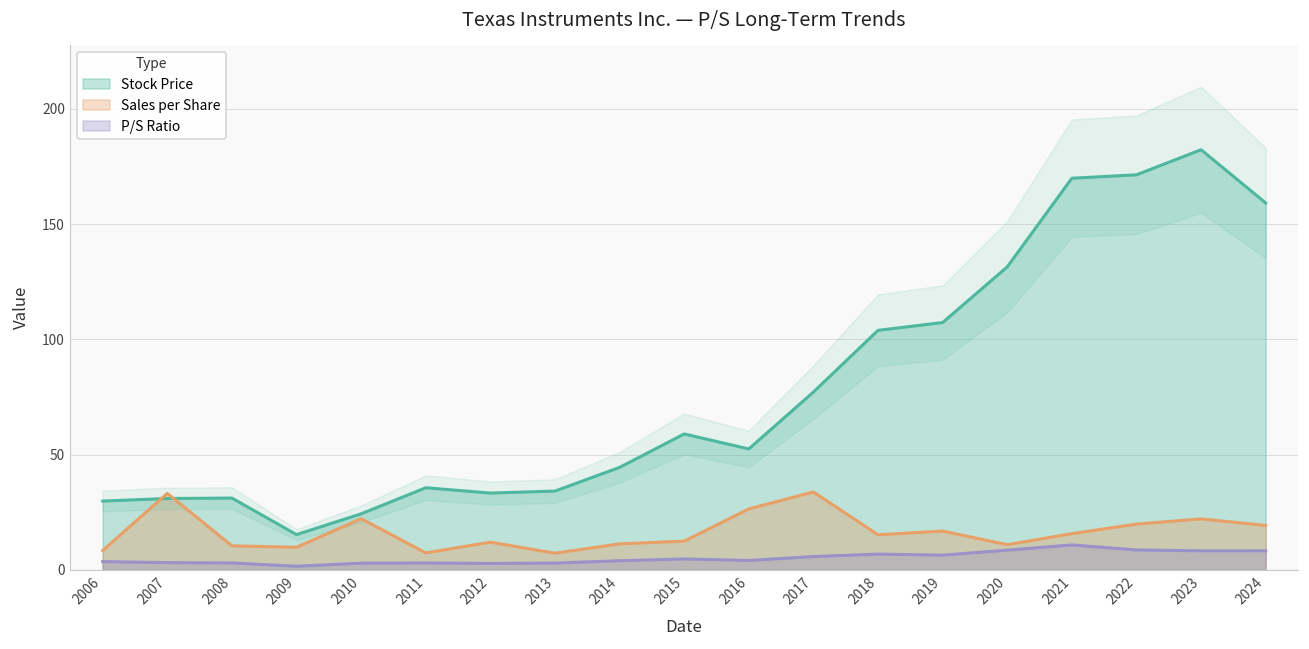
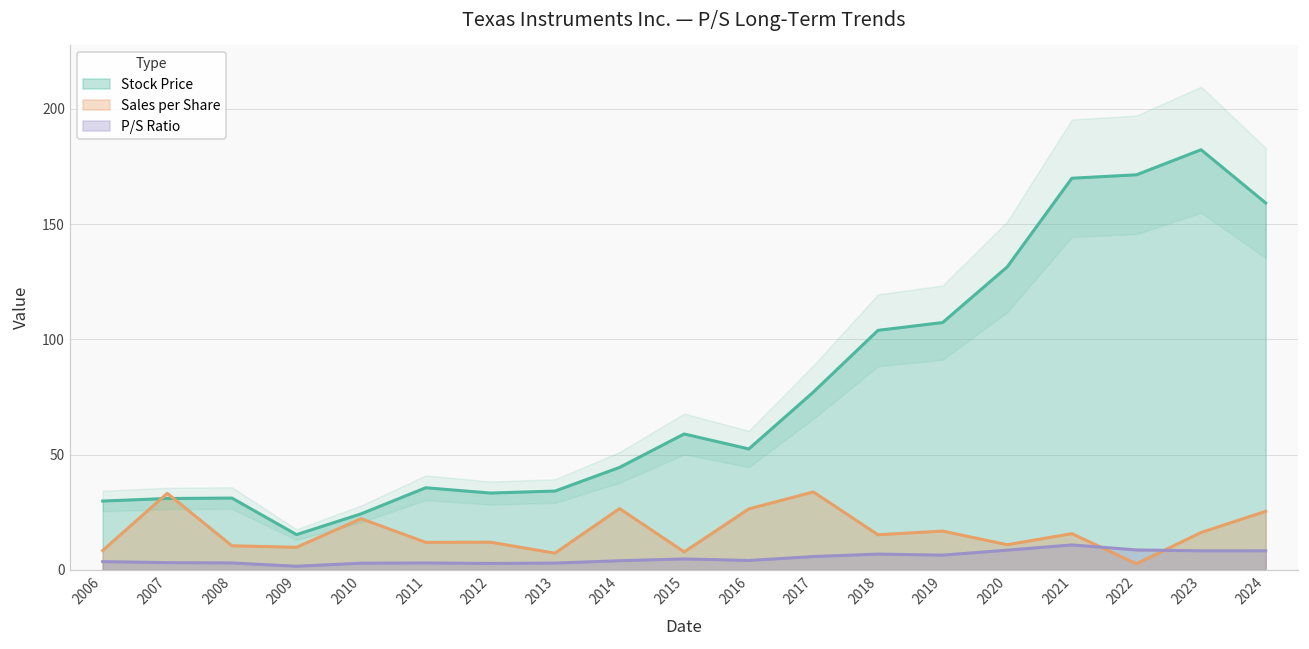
Sales per Share, 2011: 7 -> 12
Sales per Share, 2014: 11 -> 27
Sales per Share, 2015: 12 -> 8
Sales per Share, 2022: 20 -> 3
Sales per Share, 2023: 22 -> 16
Sales per Share, 2024: 19 -> 25
